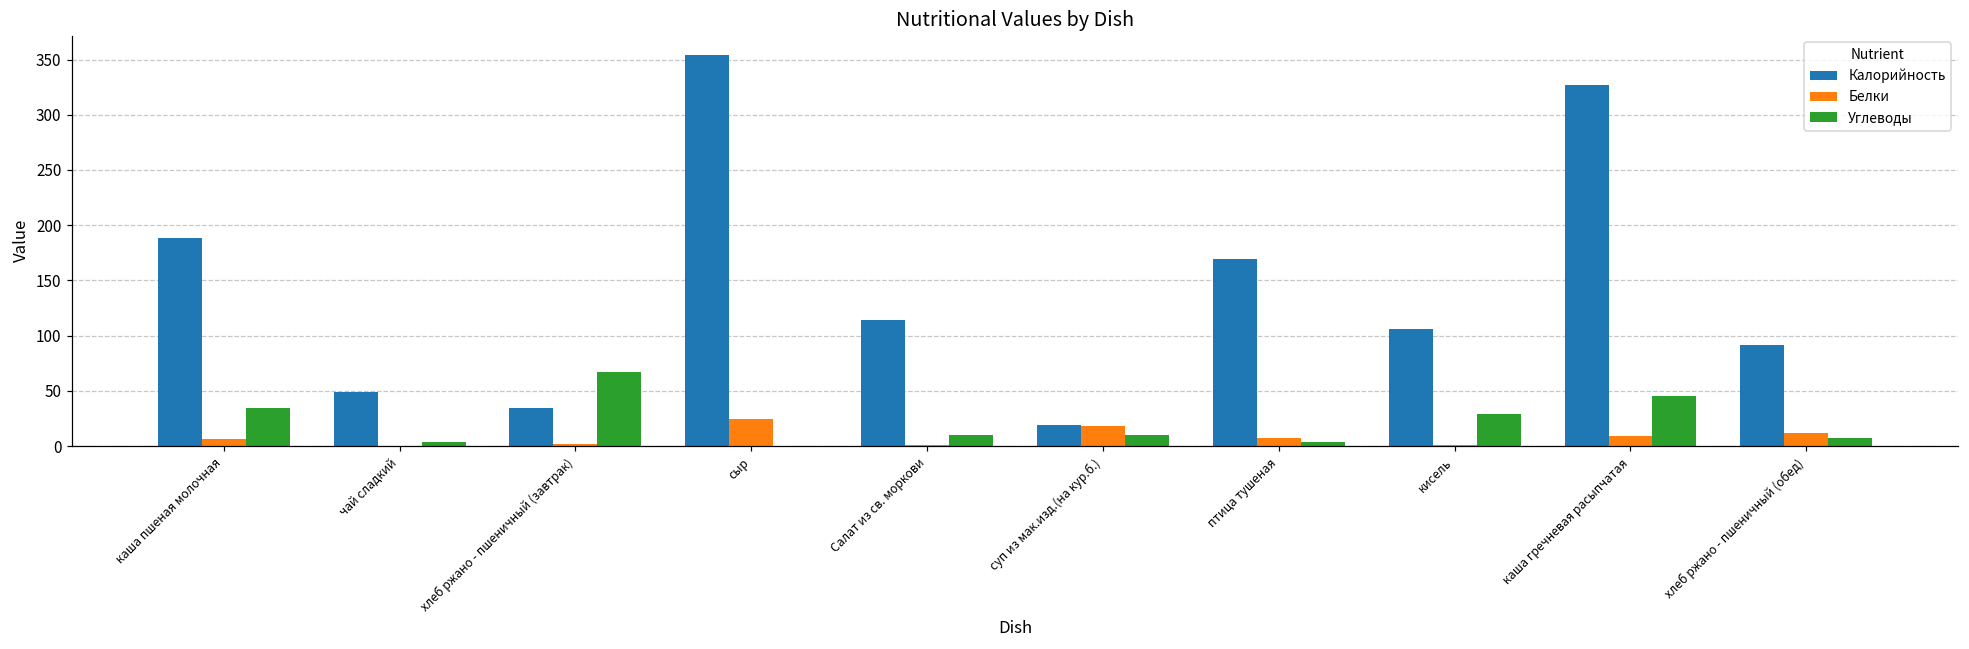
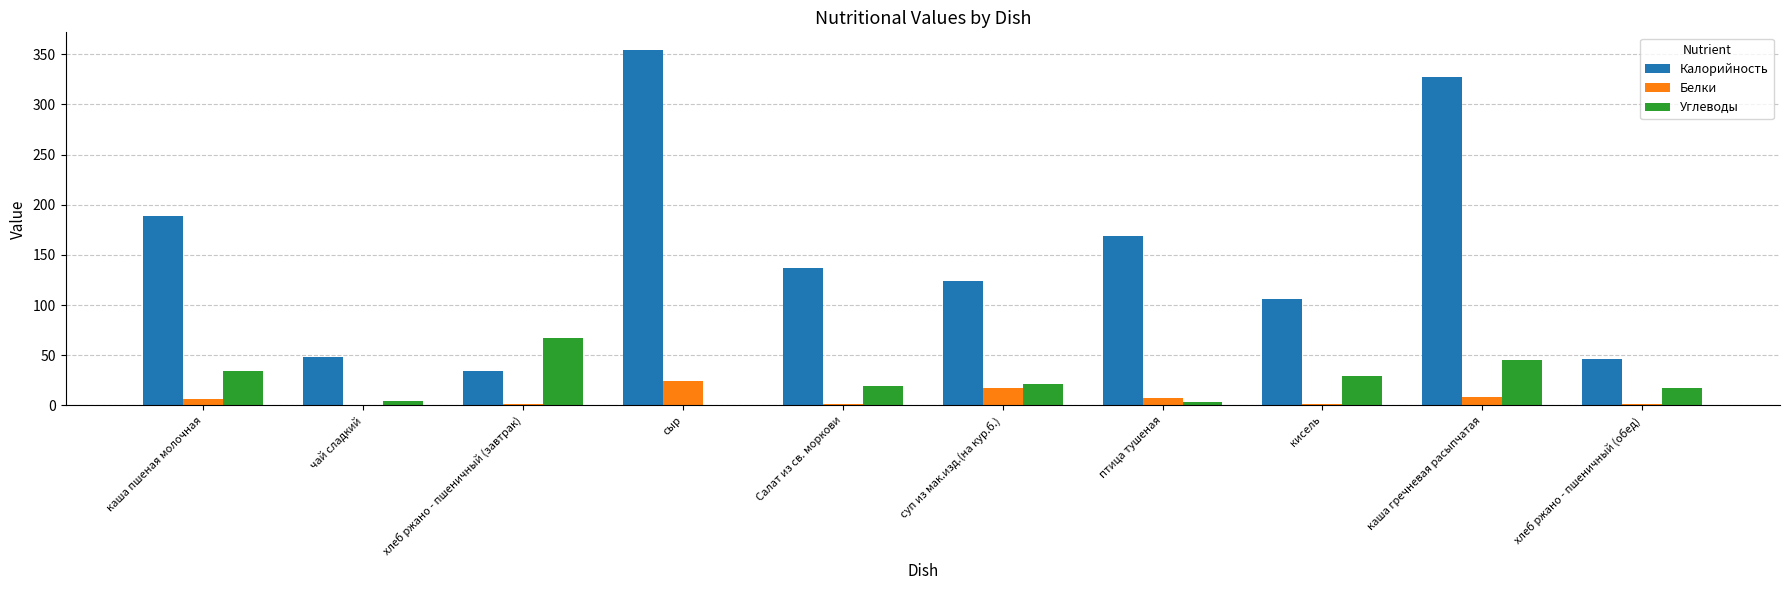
Калорийность, Салат из св. моркови: 114 -> 137
Углеводы, Салат из св. моркови: 10 -> 20
Калорийность, суп из мак.изд.(на кур.б.): 19 -> 124
Углеводы, суп из мак.изд.(на кур.б.): 10 -> 22
Калорийность, хлеб ржано - пшеничный (обед): 92 -> 46
Белки, хлеб ржано - пшеничный (обед): 11 -> 2
Углеводы, хлеб ржано - пшеничный (обед): 8 -> 18
